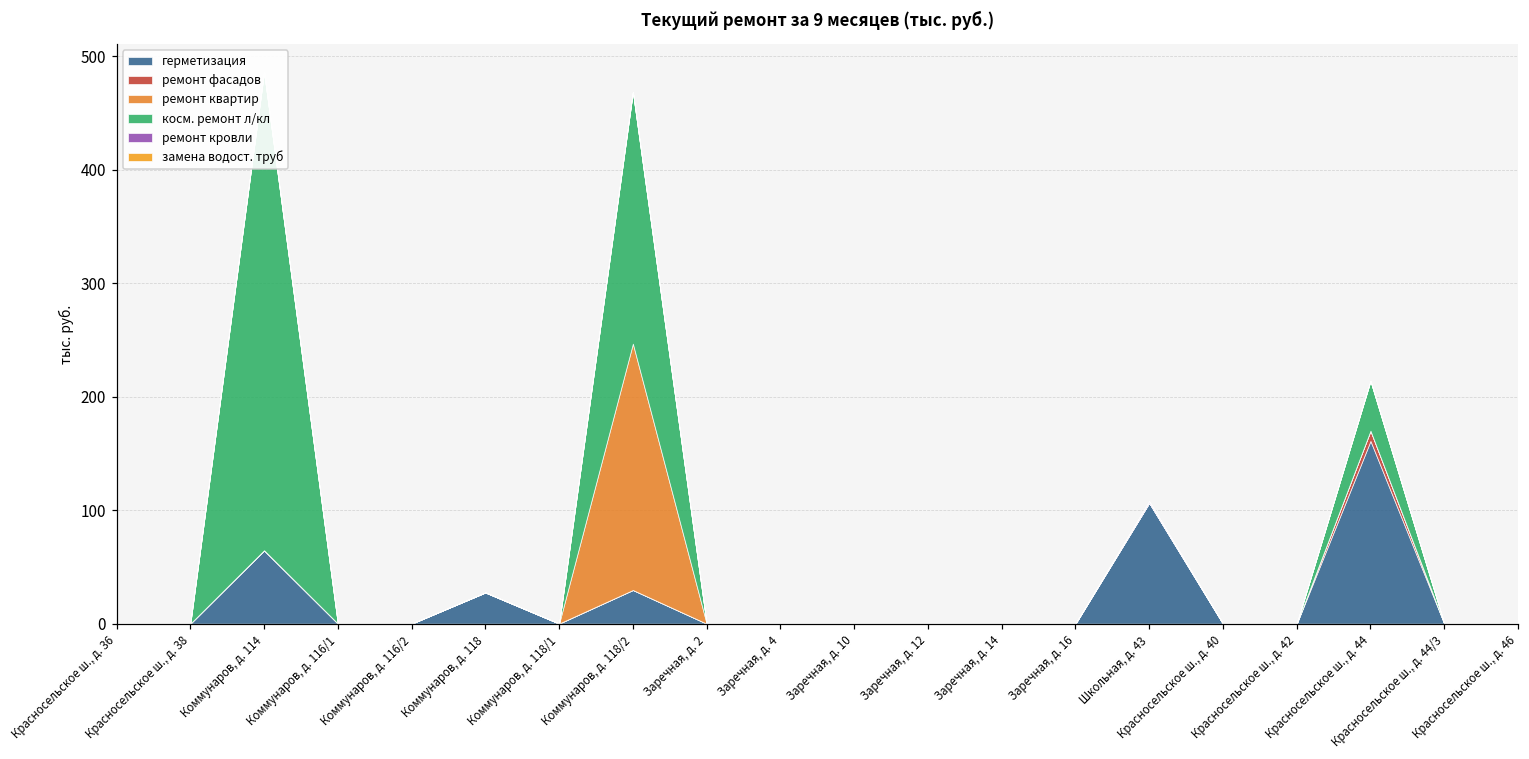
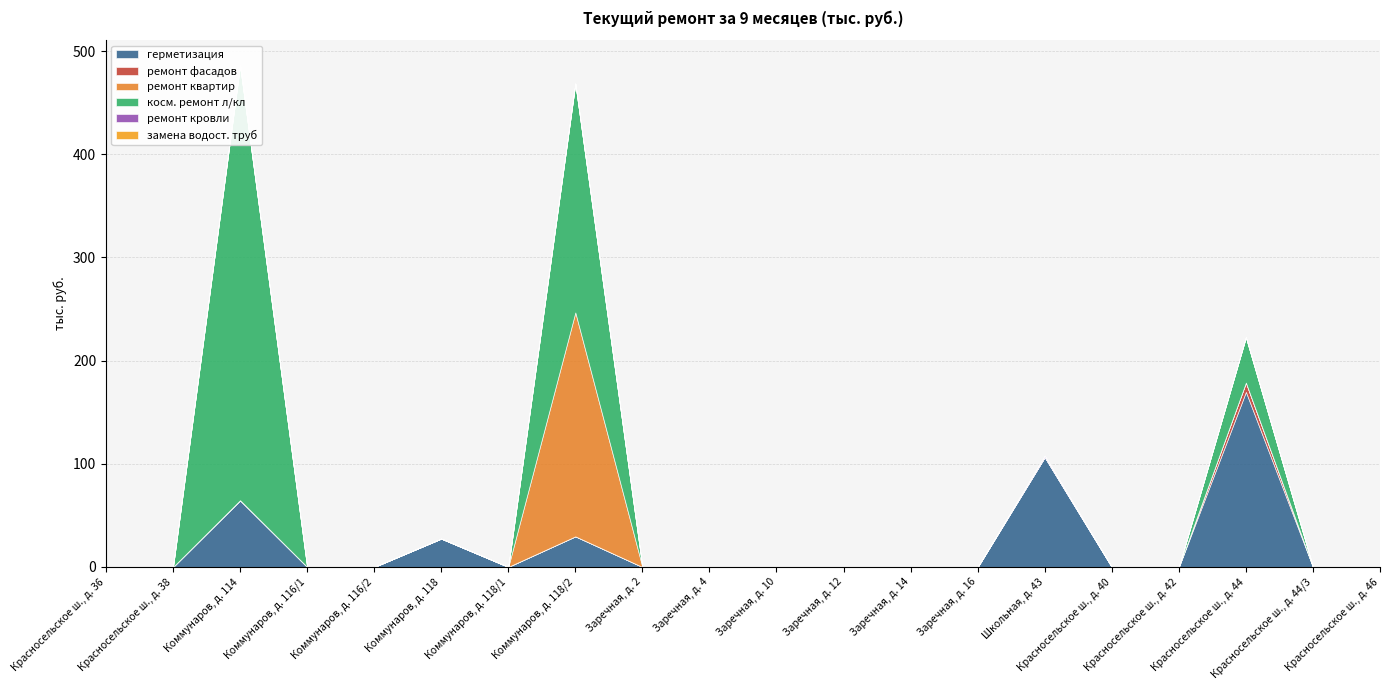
герметизация, Красносельское ш., д. 44: 161 -> 170
